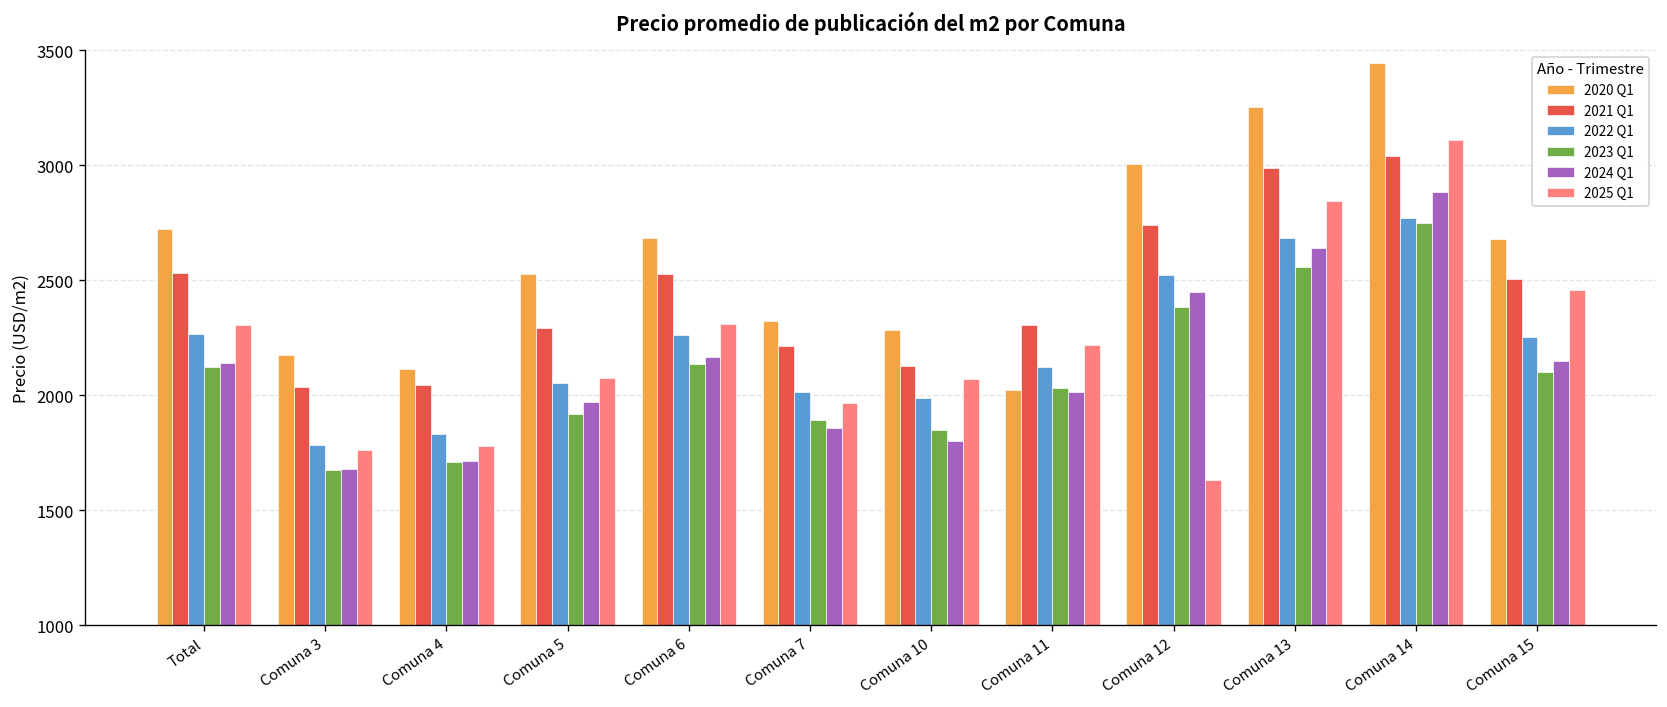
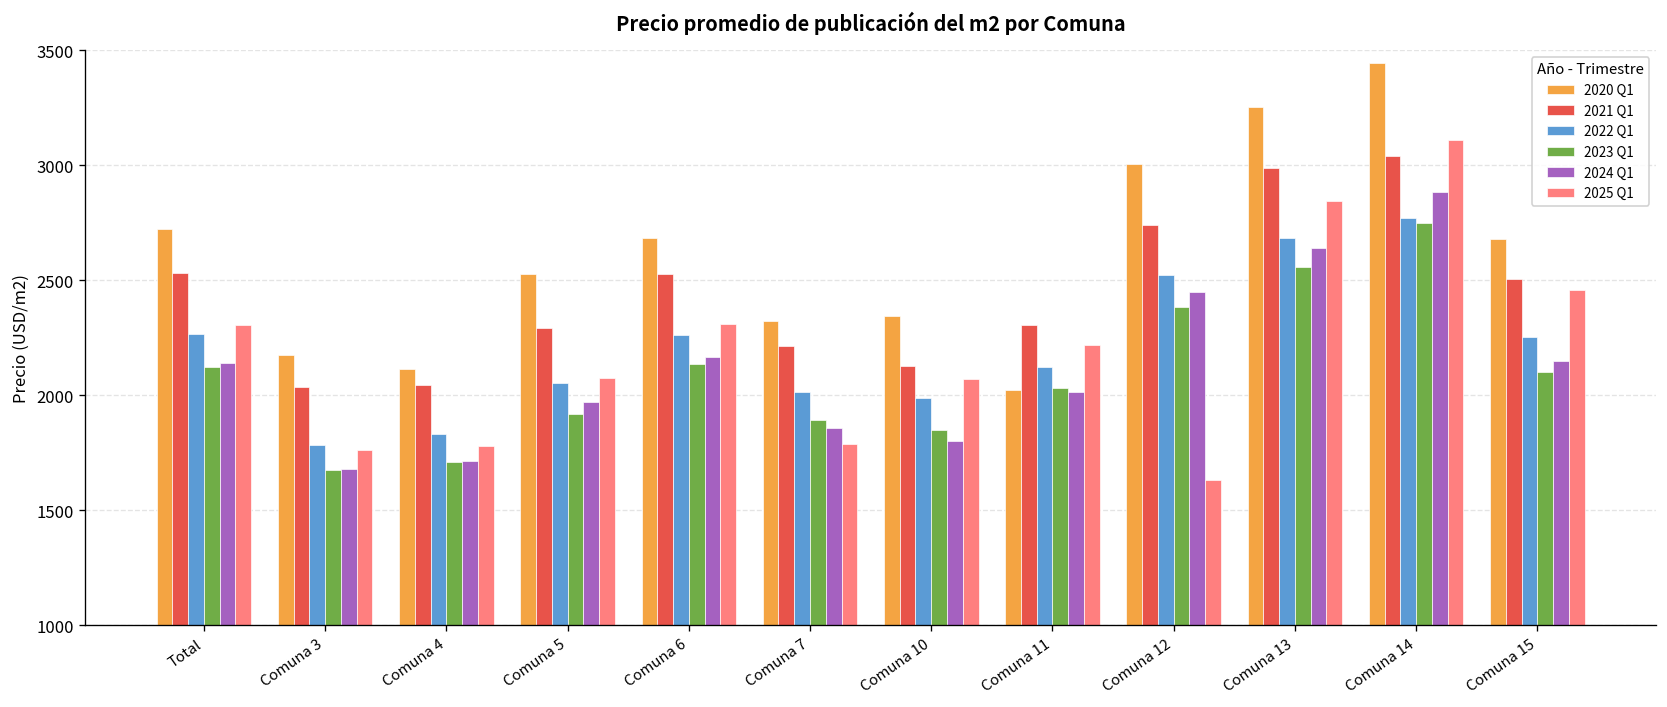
2025 Q1, Comuna 7: 1970 -> 1790
2020 Q1, Comuna 10: 2280 -> 2340
